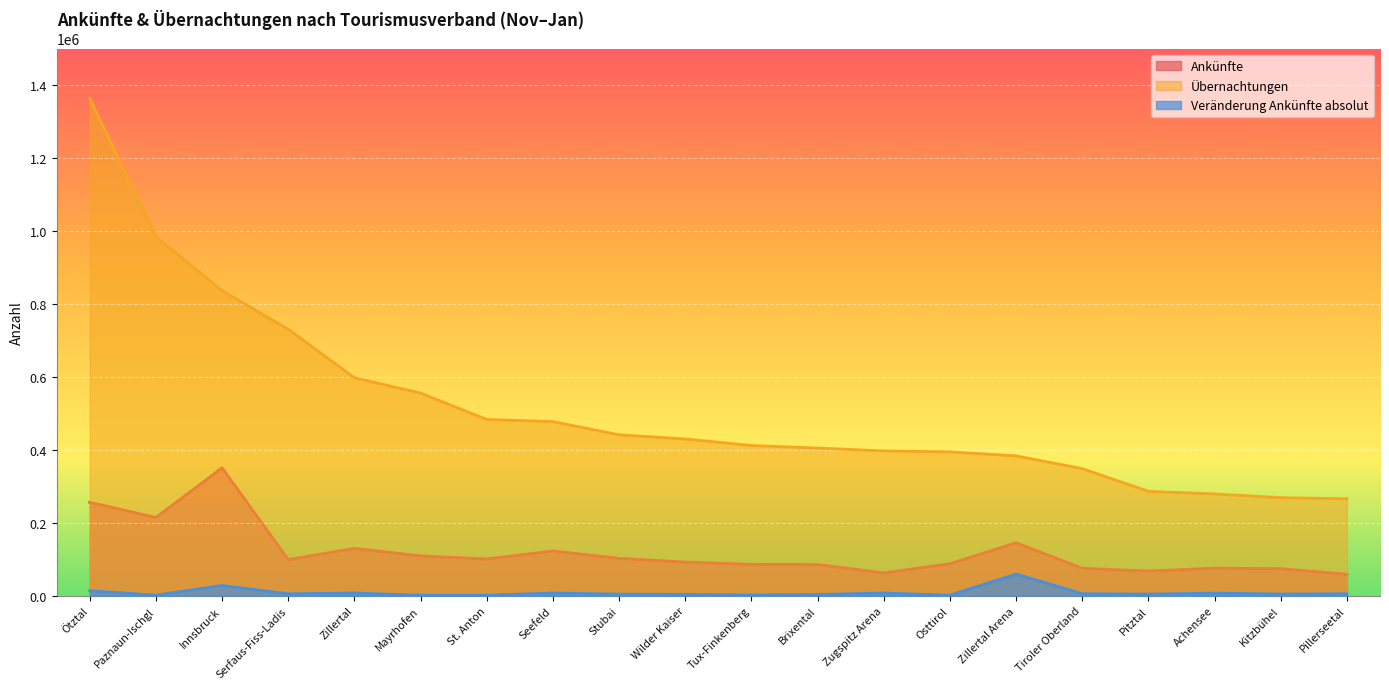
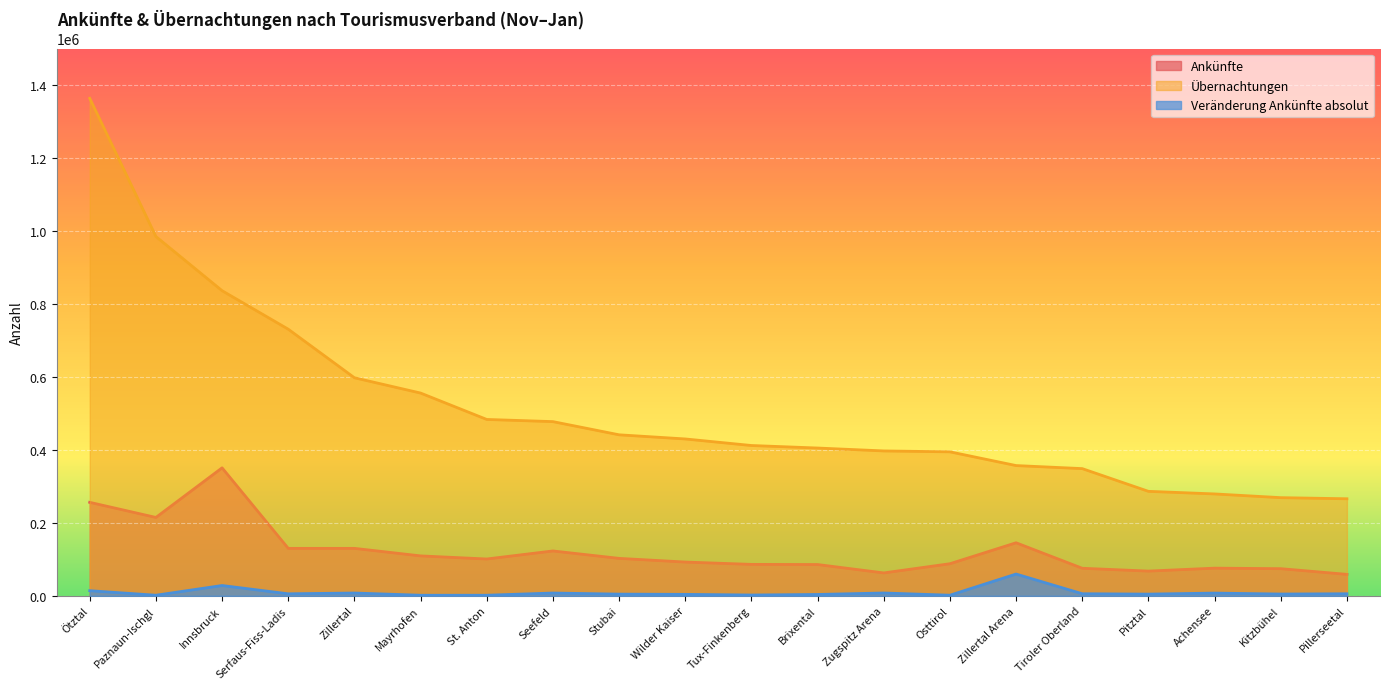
Ankünfte, Serfaus-Fiss-Ladis: 100000 -> 130000
Übernachtungen, Zillertal Arena: 380000 -> 360000
